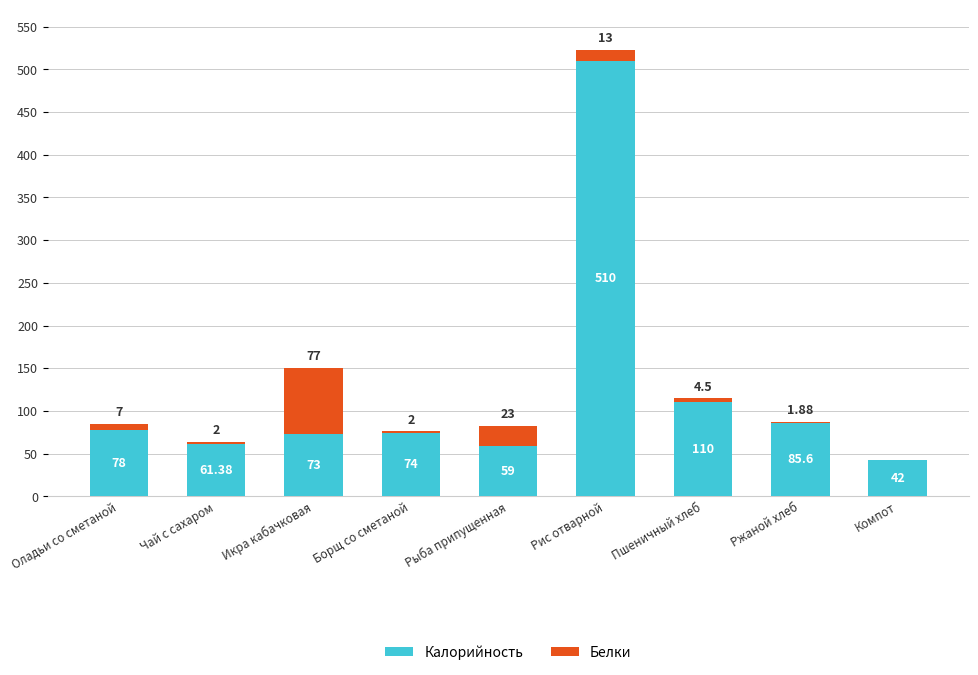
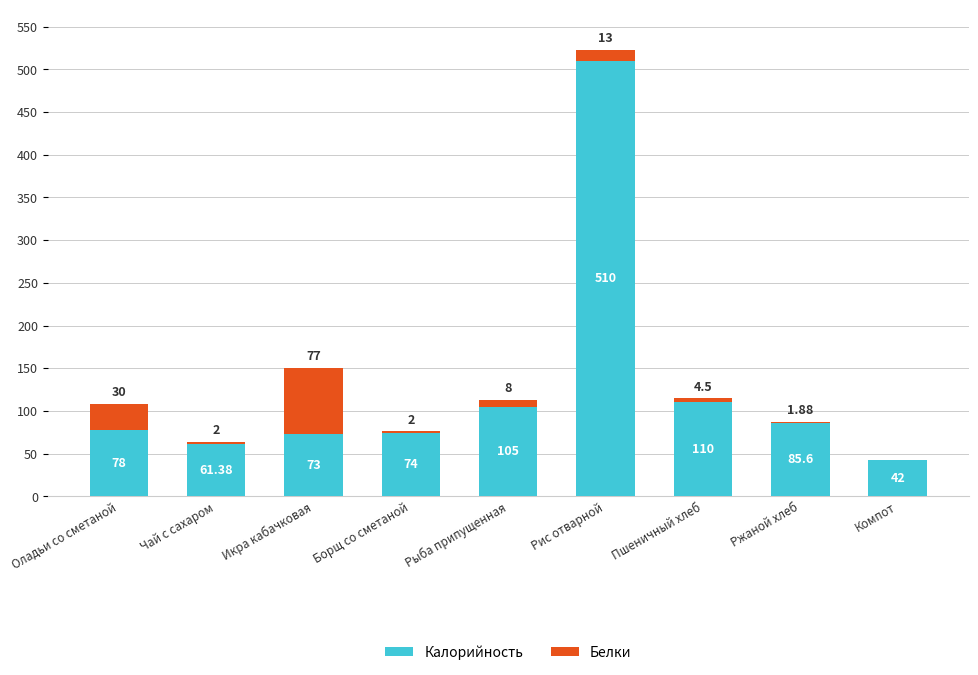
Белки, Оладьи со сметаной: 7 -> 30
Калорийность, Рыба припущенная: 59 -> 105
Белки, Рыба припущенная: 23 -> 8
